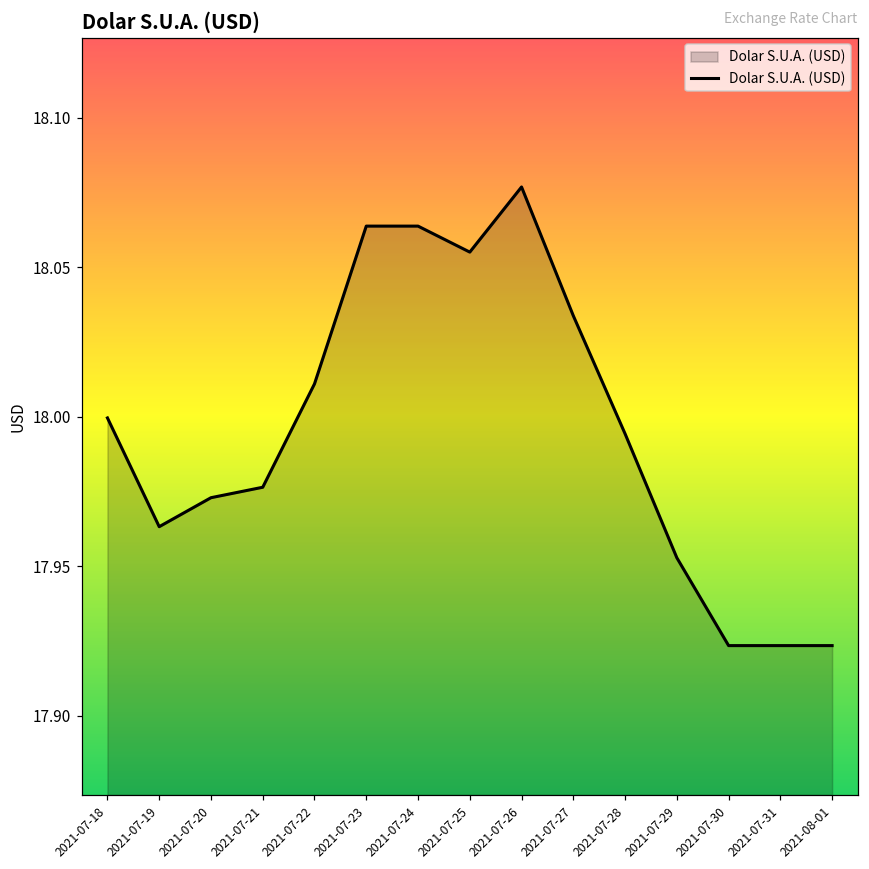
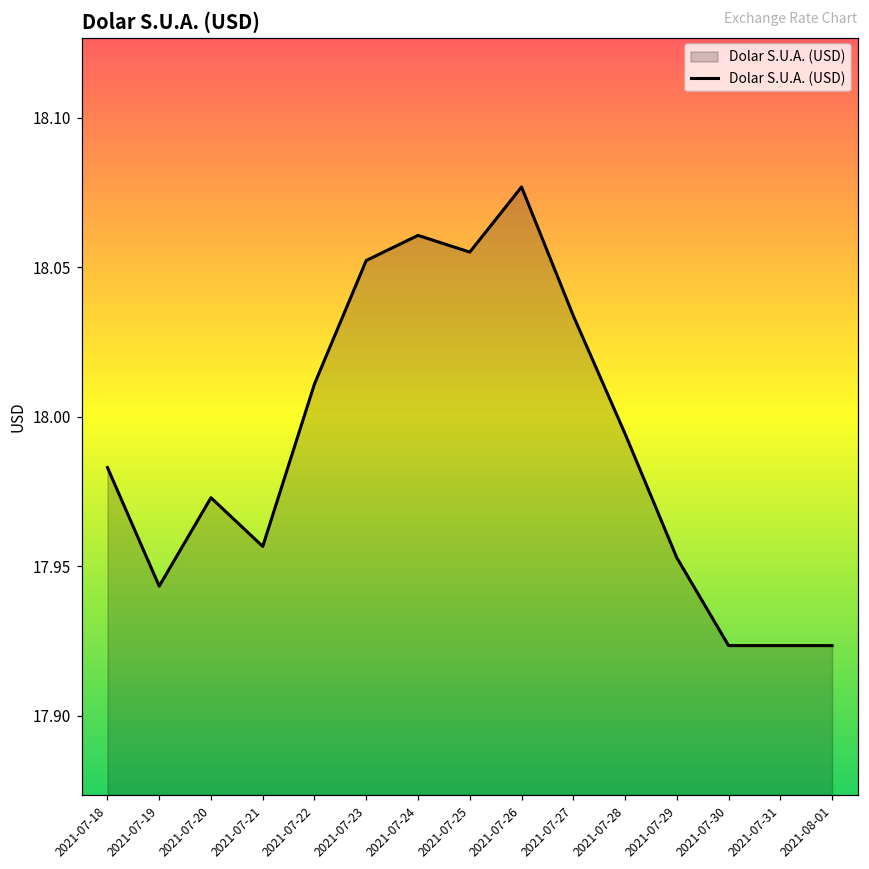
2021-07-18: 18.000 -> 17.983
2021-07-19: 17.963 -> 17.943
2021-07-21: 17.976 -> 17.957
2021-07-23: 18.064 -> 18.052
2021-07-24: 18.064 -> 18.061
